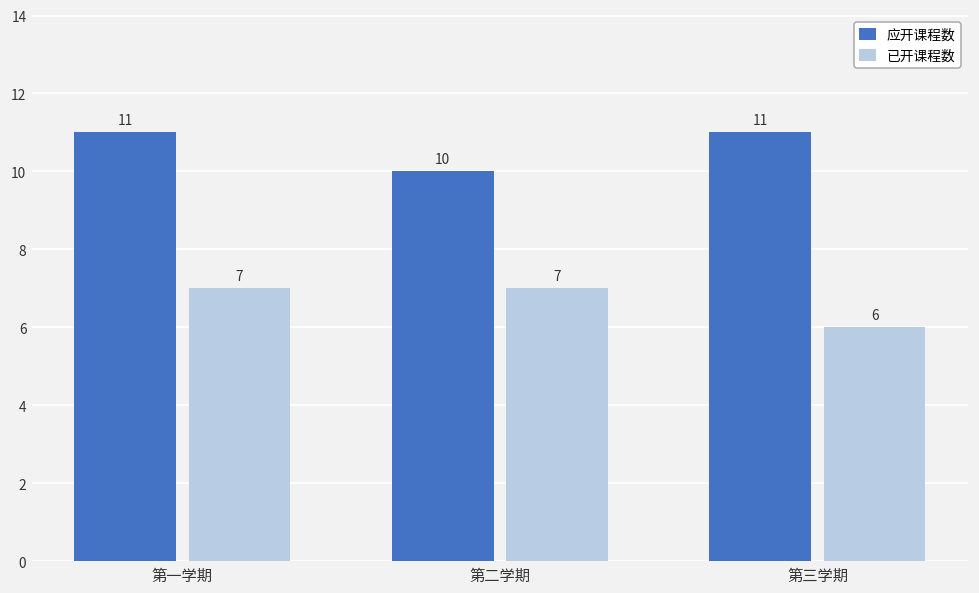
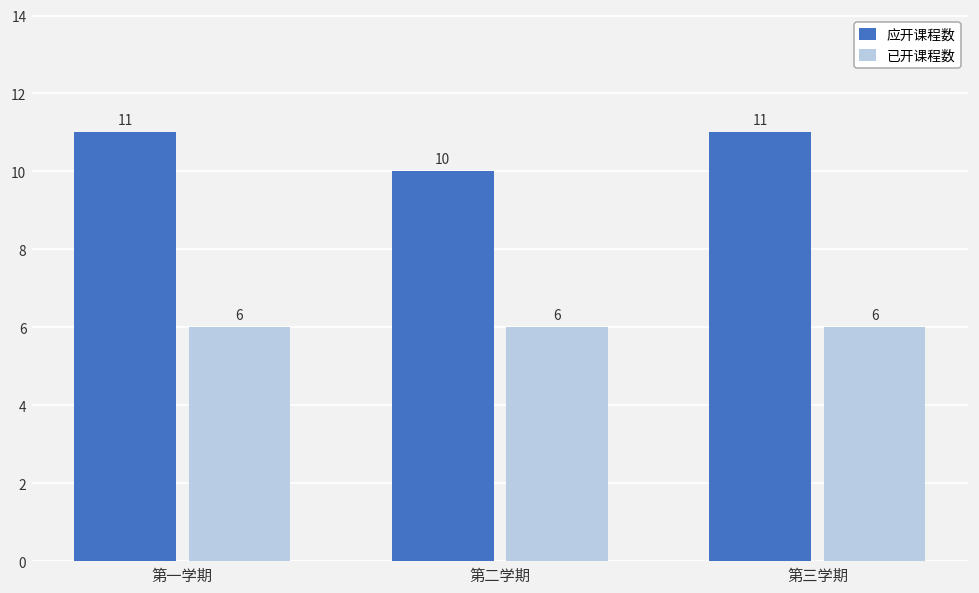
已开课程数, 第一学期: 7 -> 6
已开课程数, 第二学期: 7 -> 6
